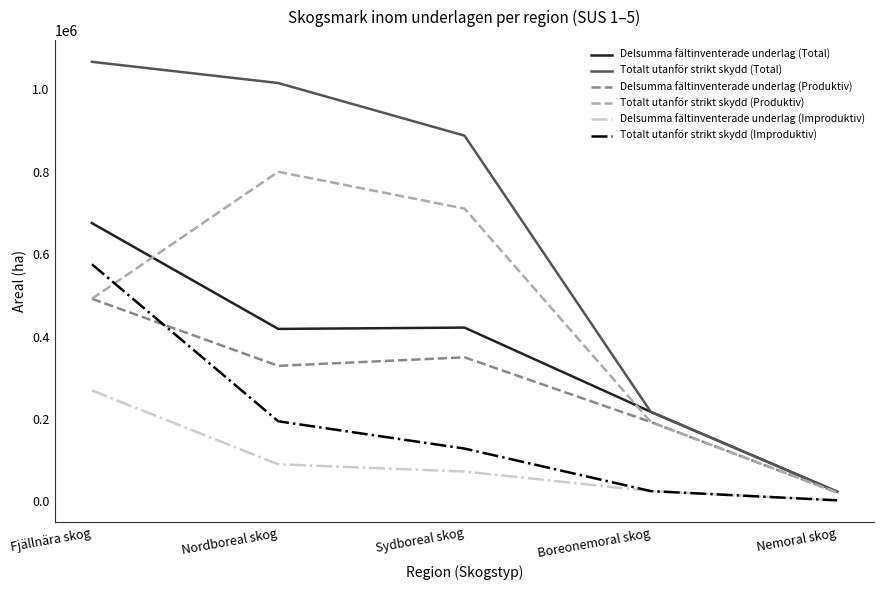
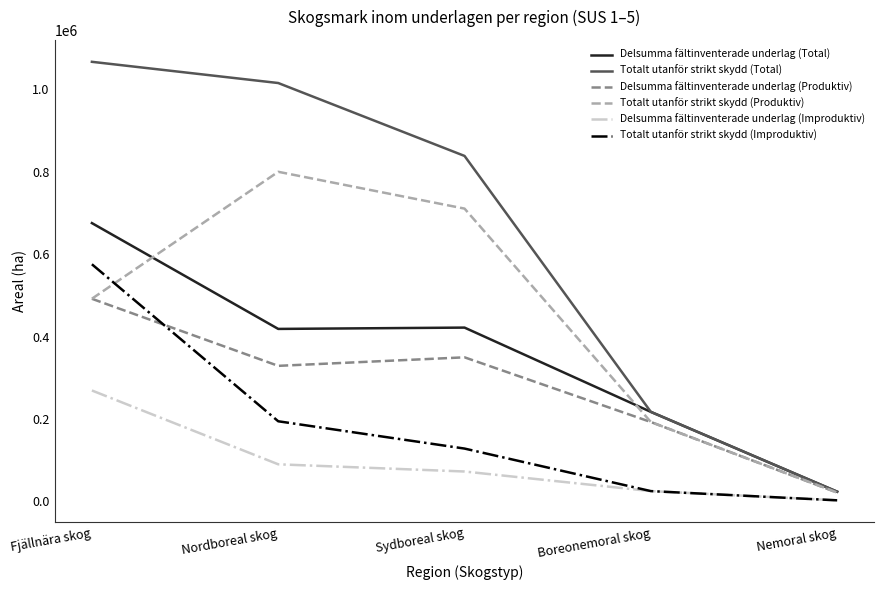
Totalt utanför strikt skydd (Total), Sydboreal skog: 890000 -> 840000
